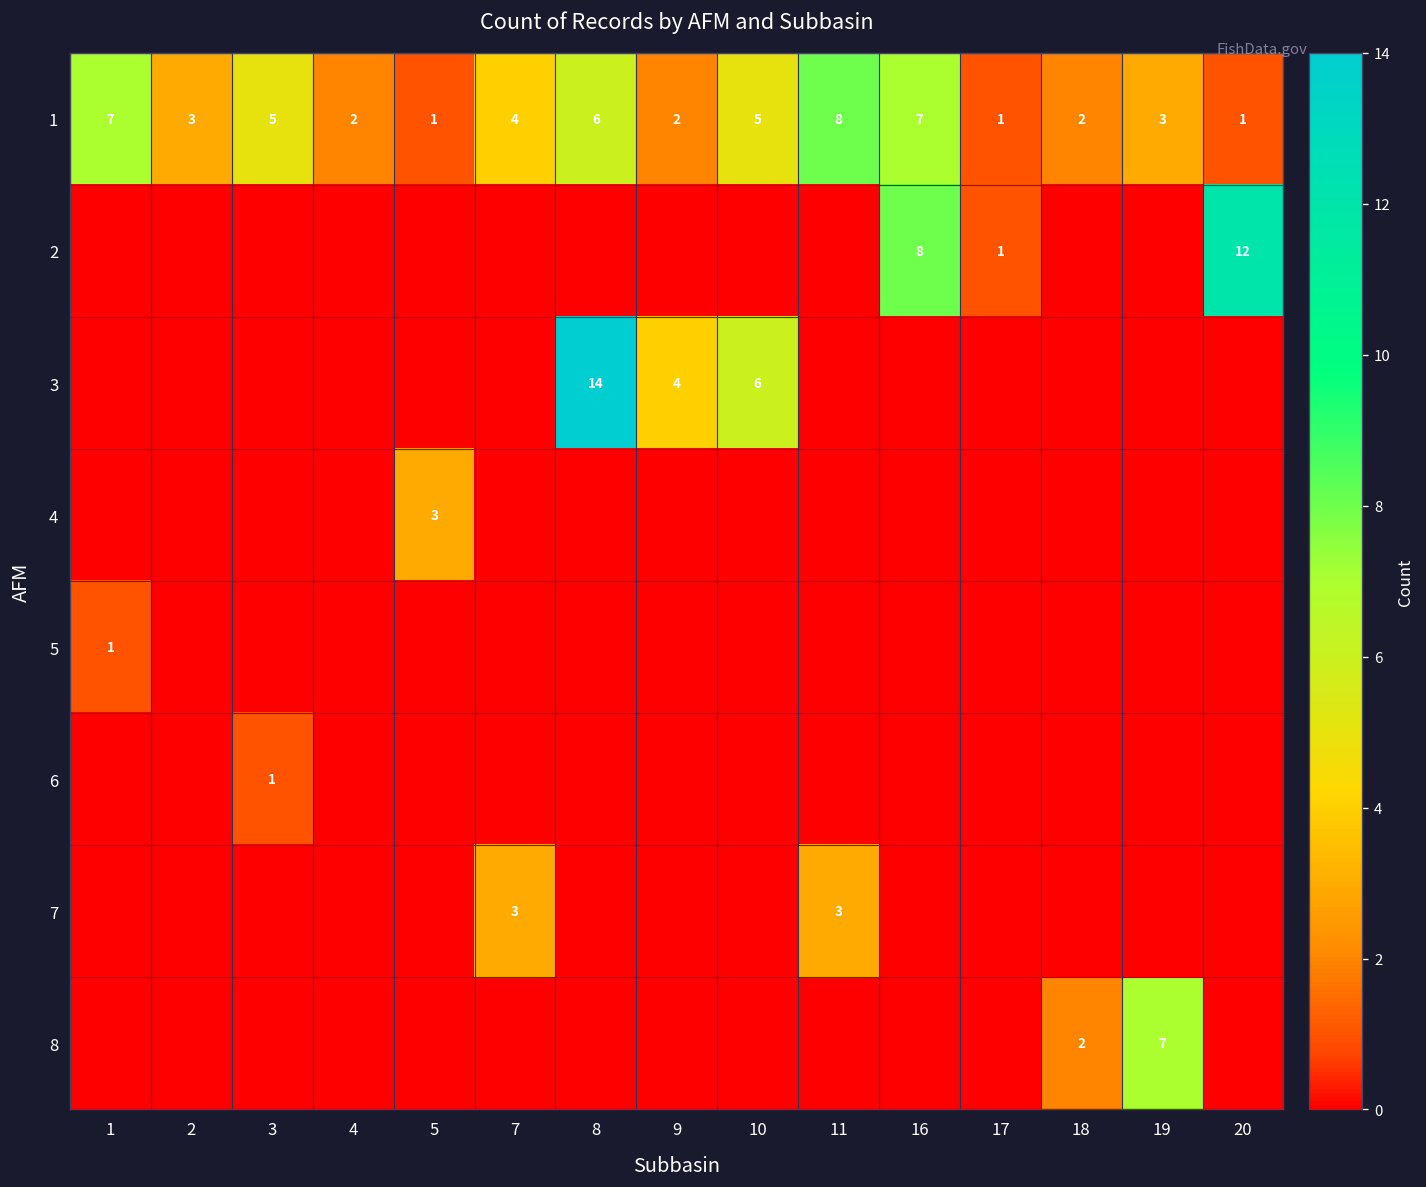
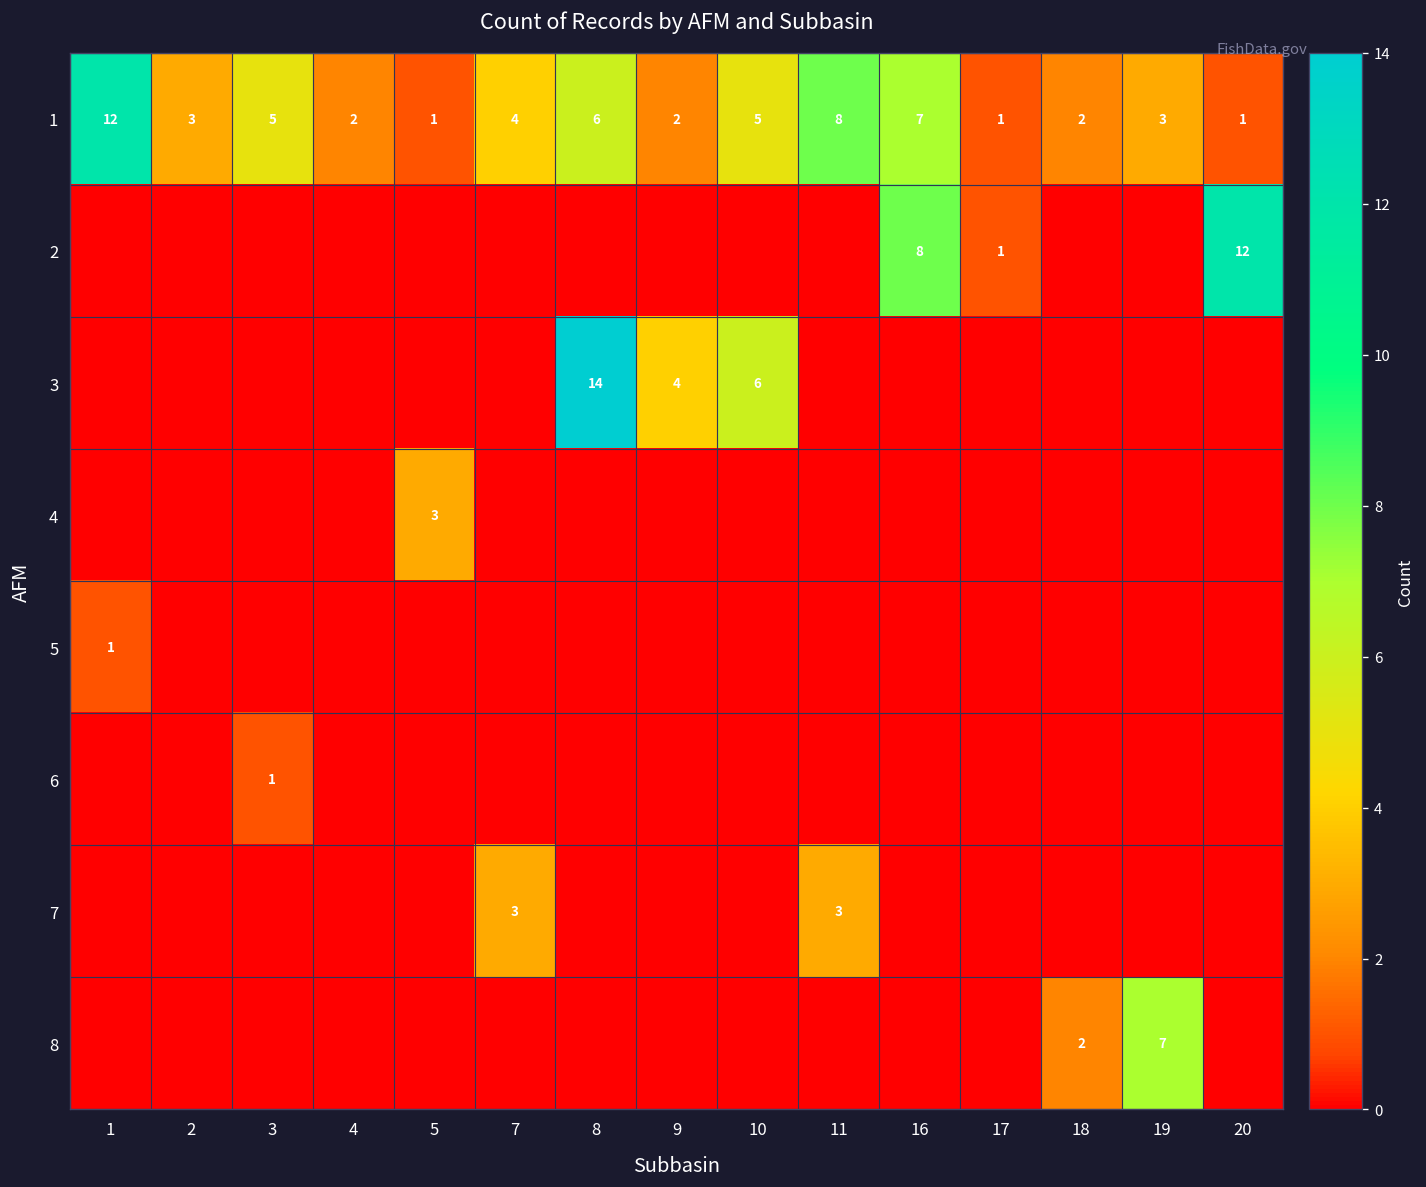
1, 1: 7 -> 12
